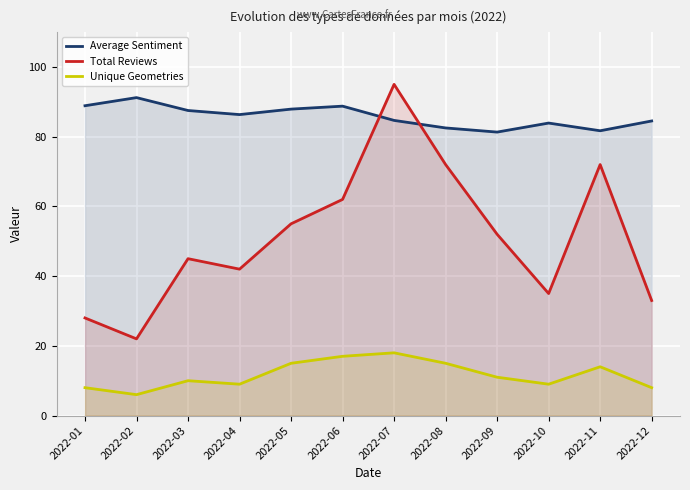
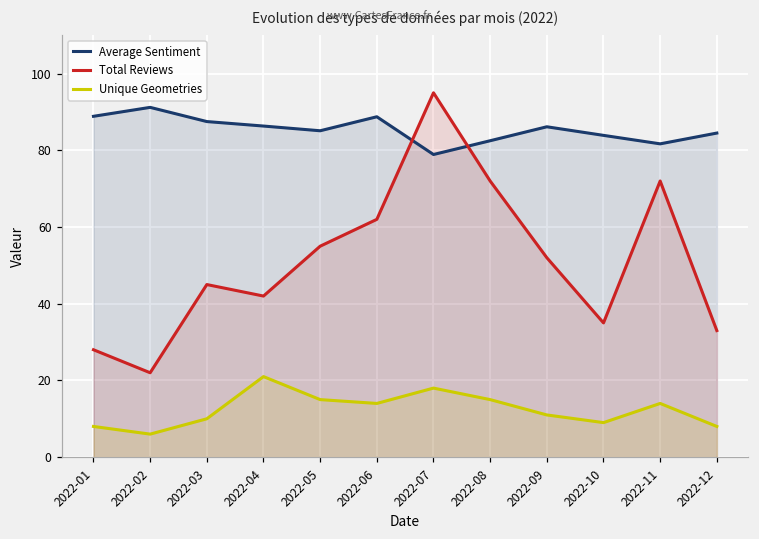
Unique Geometries, 2022-04: 9 -> 21
Average Sentiment, 2022-05: 88 -> 85
Unique Geometries, 2022-06: 17 -> 14
Average Sentiment, 2022-07: 85 -> 79
Average Sentiment, 2022-09: 81 -> 86
